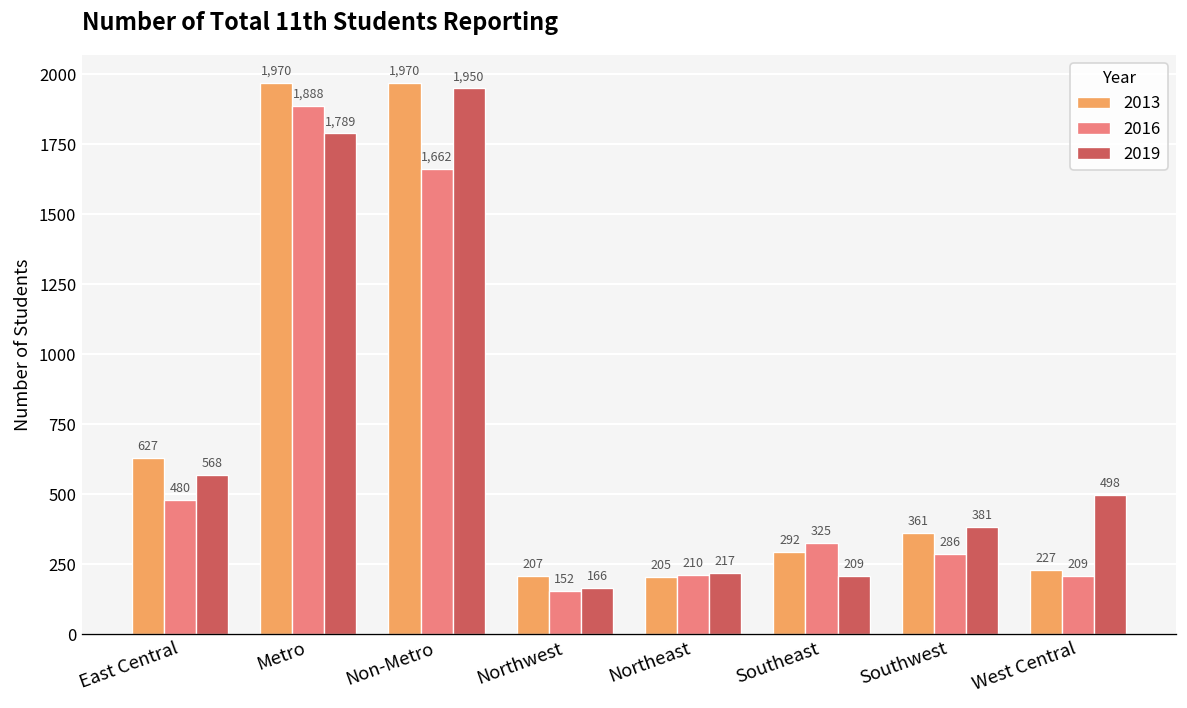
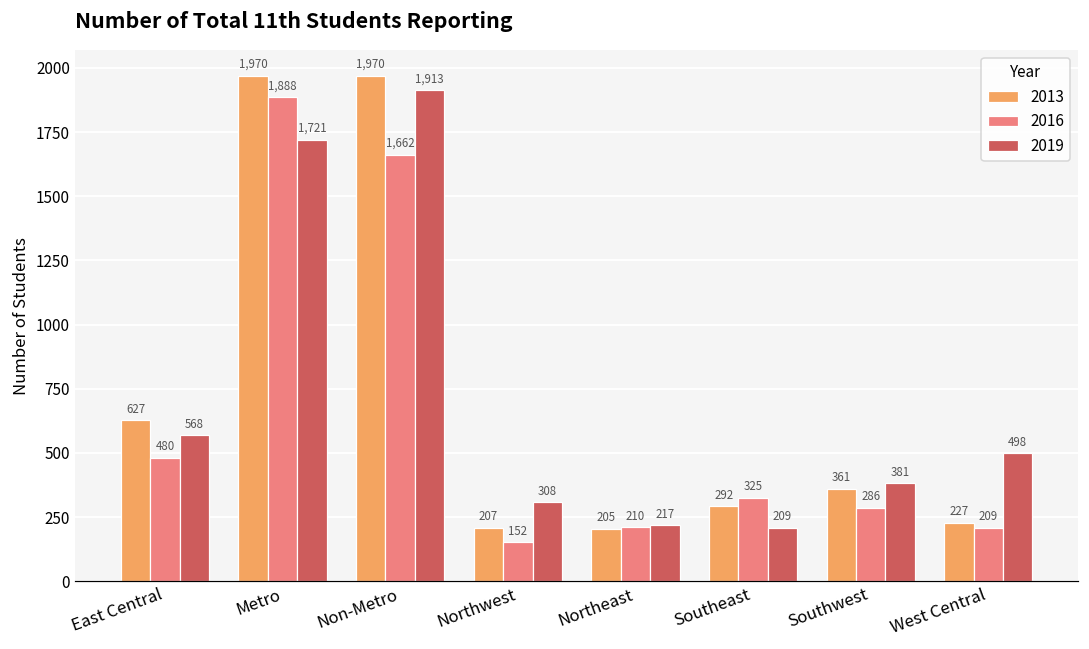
2019, Metro: 1,789 -> 1,721
2019, Non-Metro: 1,950 -> 1,913
2019, Northwest: 166 -> 308
